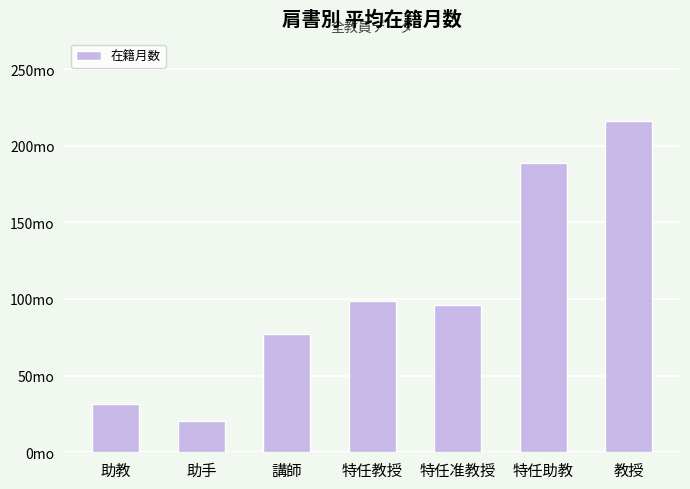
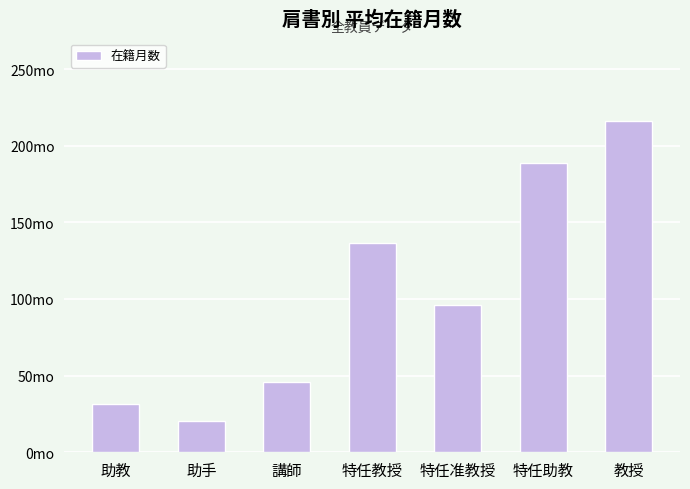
講師: 77mo -> 46mo
特任教授: 99mo -> 137mo
